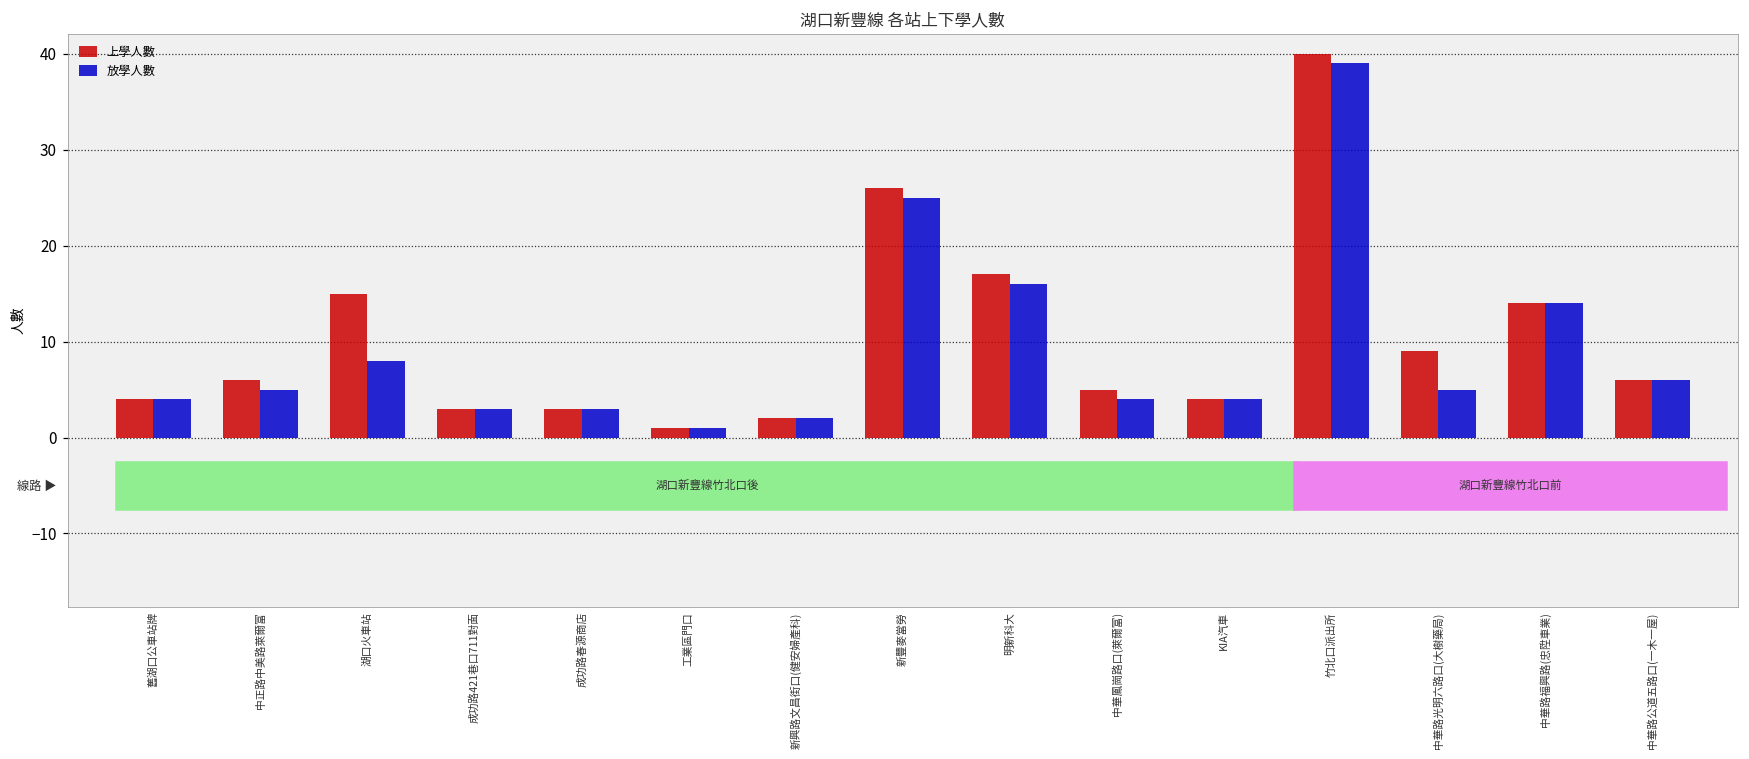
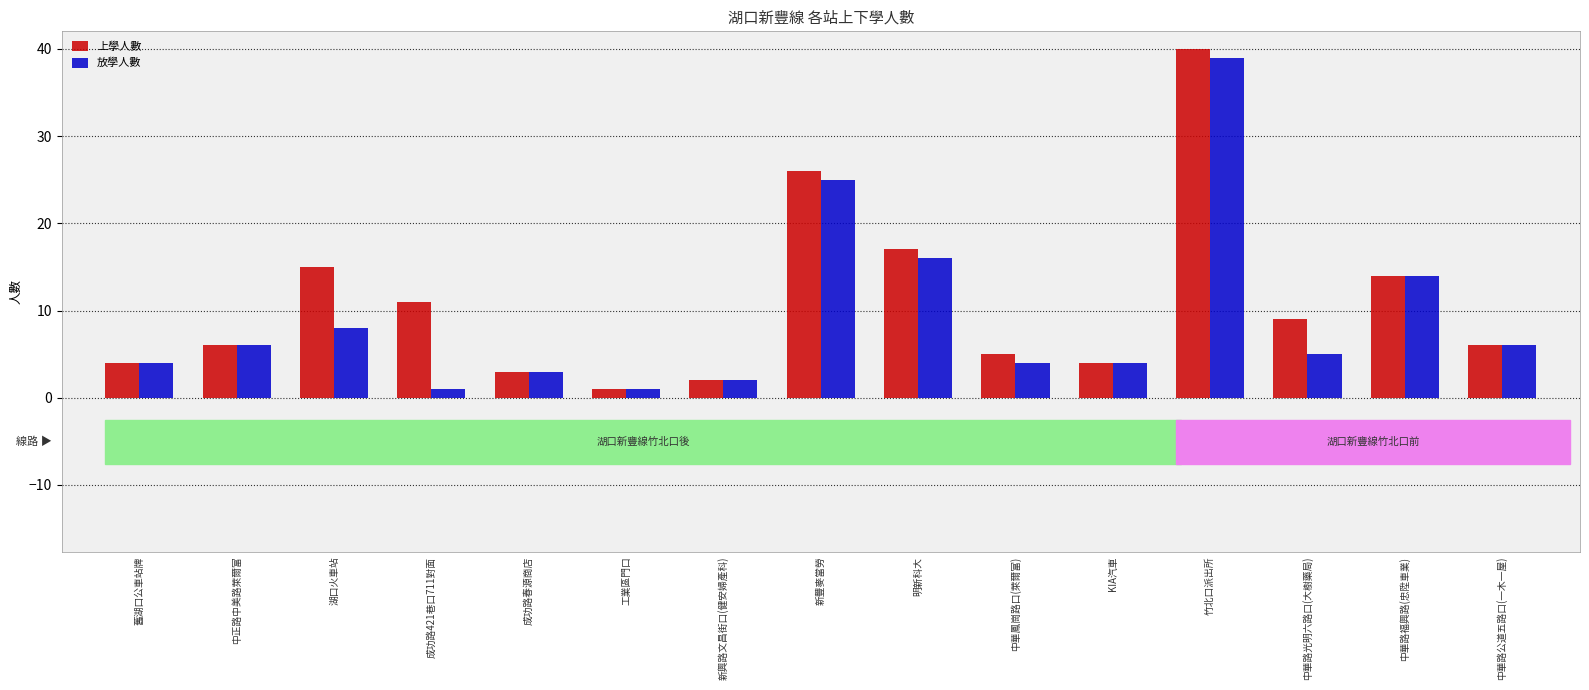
放學人數, 中正路中美路萊爾富: 5 -> 6
上學人數, 成功路421巷口711對面: 3 -> 11
放學人數, 成功路421巷口711對面: 3 -> 1
